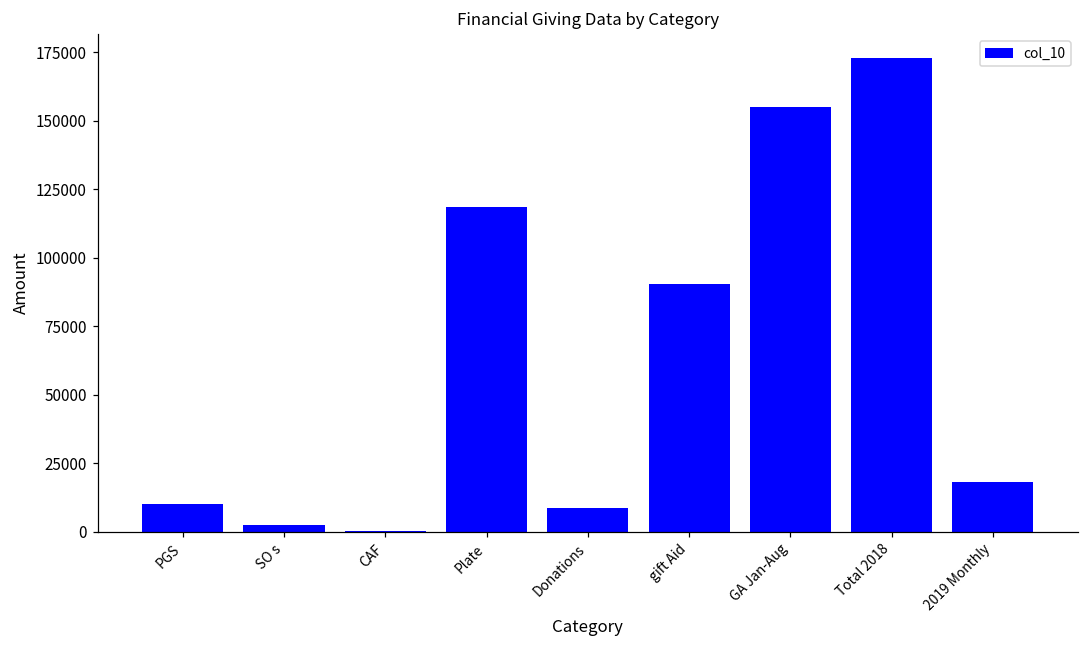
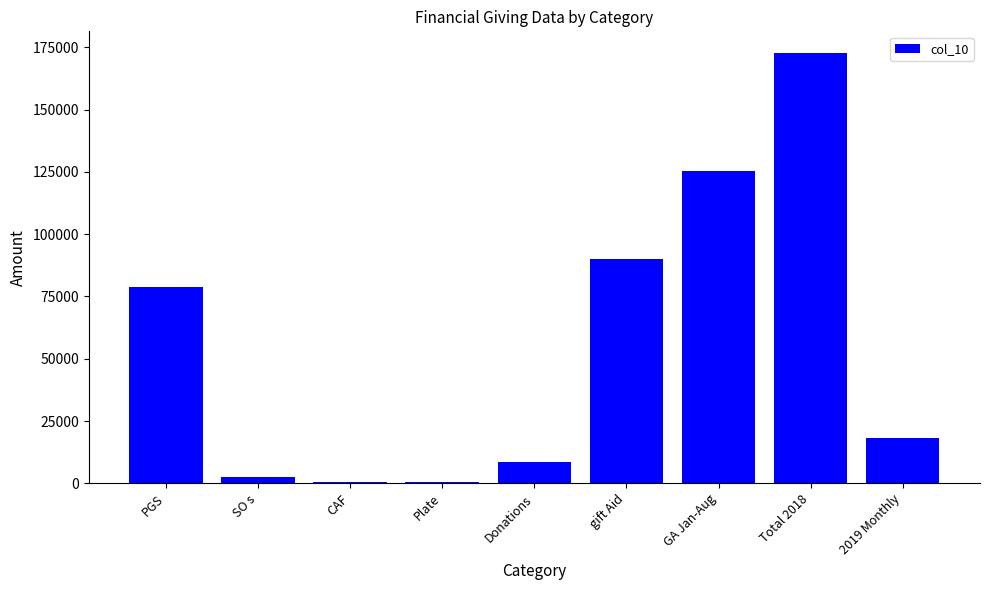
PGS: 10000 -> 79000
Plate: 118000 -> 1000
GA Jan-Aug: 155000 -> 125000
